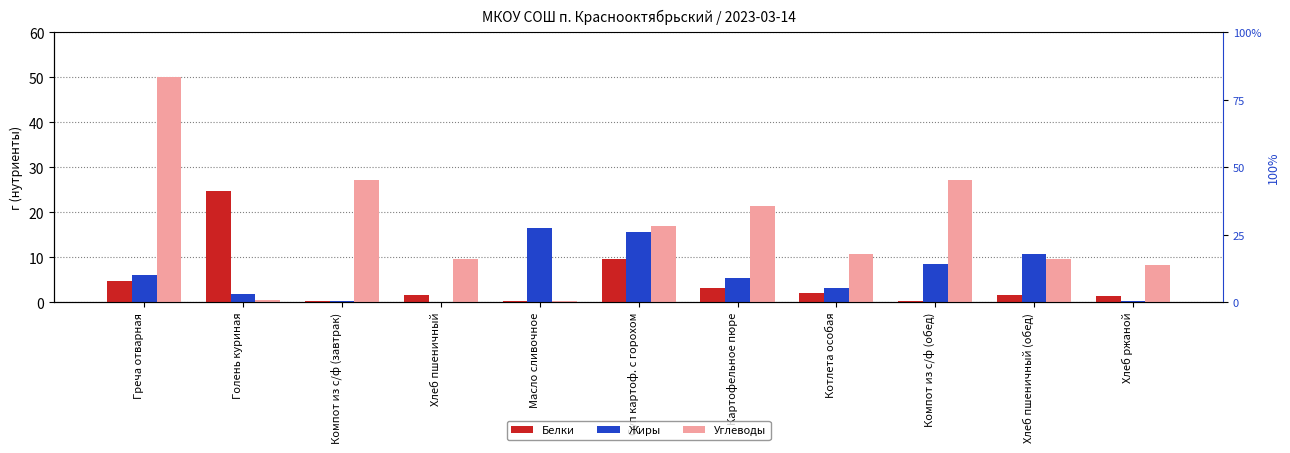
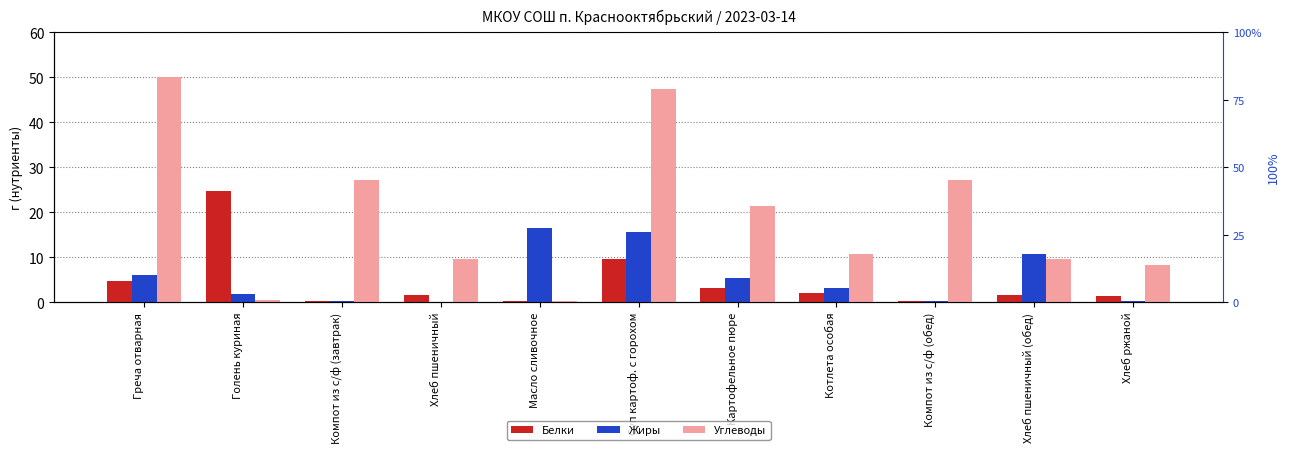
Углеводы, Суп картоф. с горохом: 17 -> 47
Жиры, Компот из с/ф (обед): 8 -> 0
